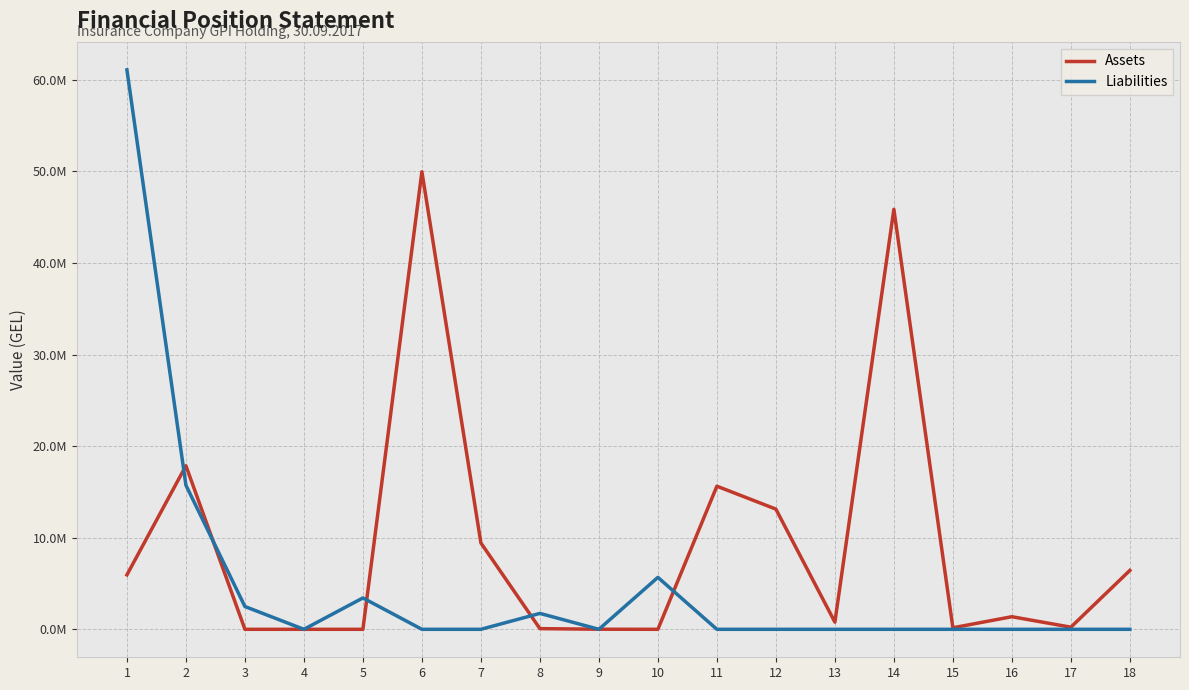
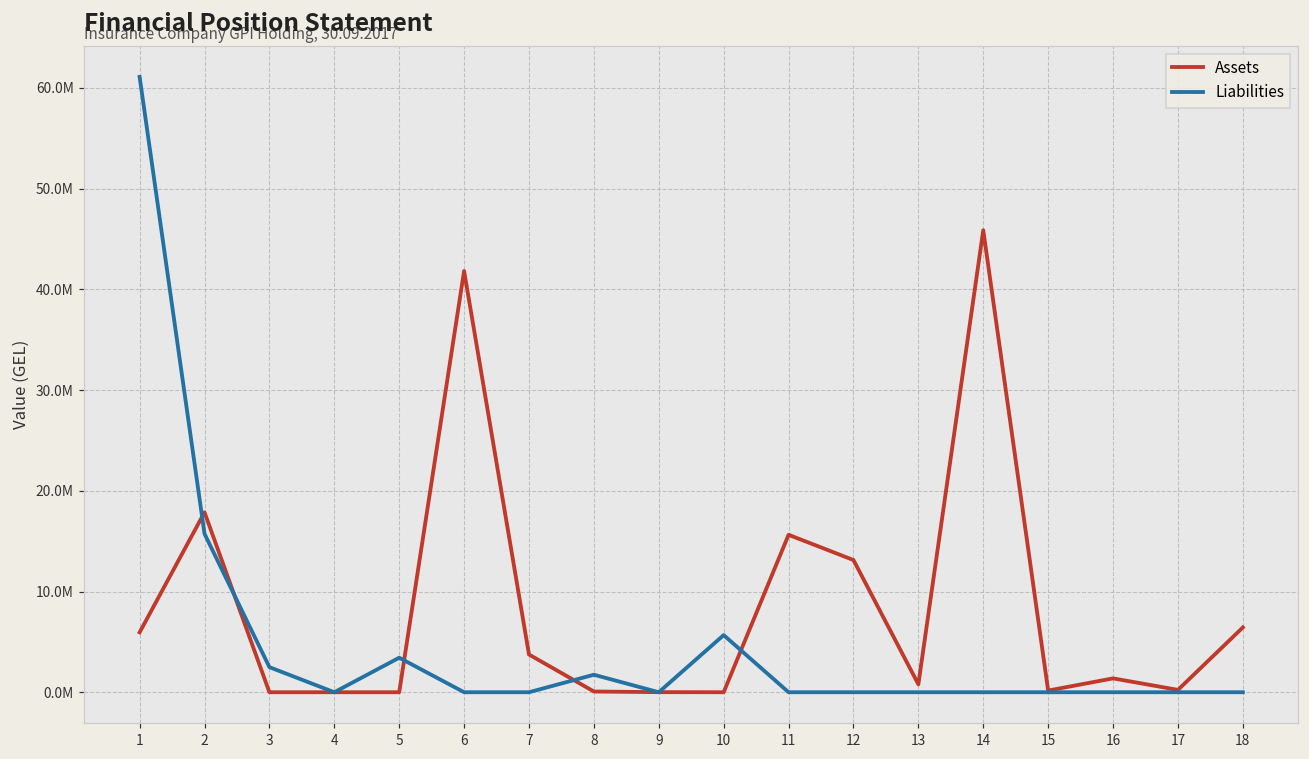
Assets, 6: 50000000 -> 42000000
Assets, 7: 9000000 -> 4000000
